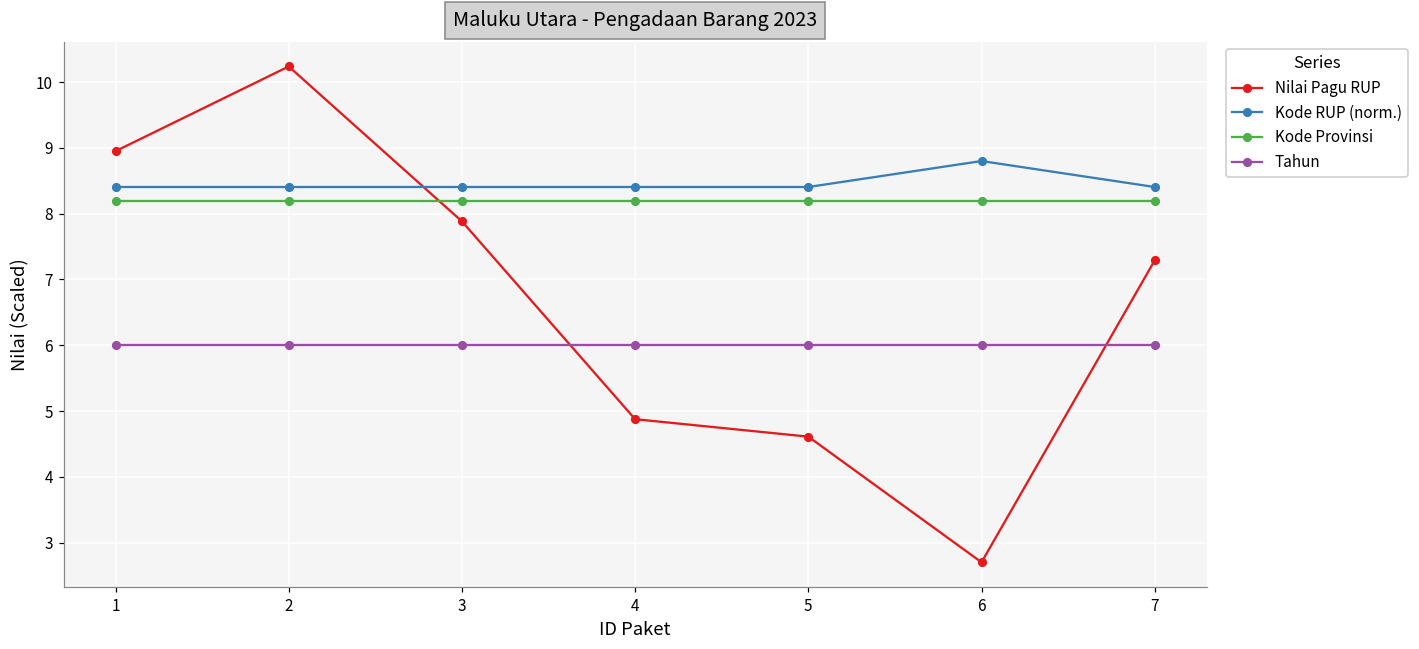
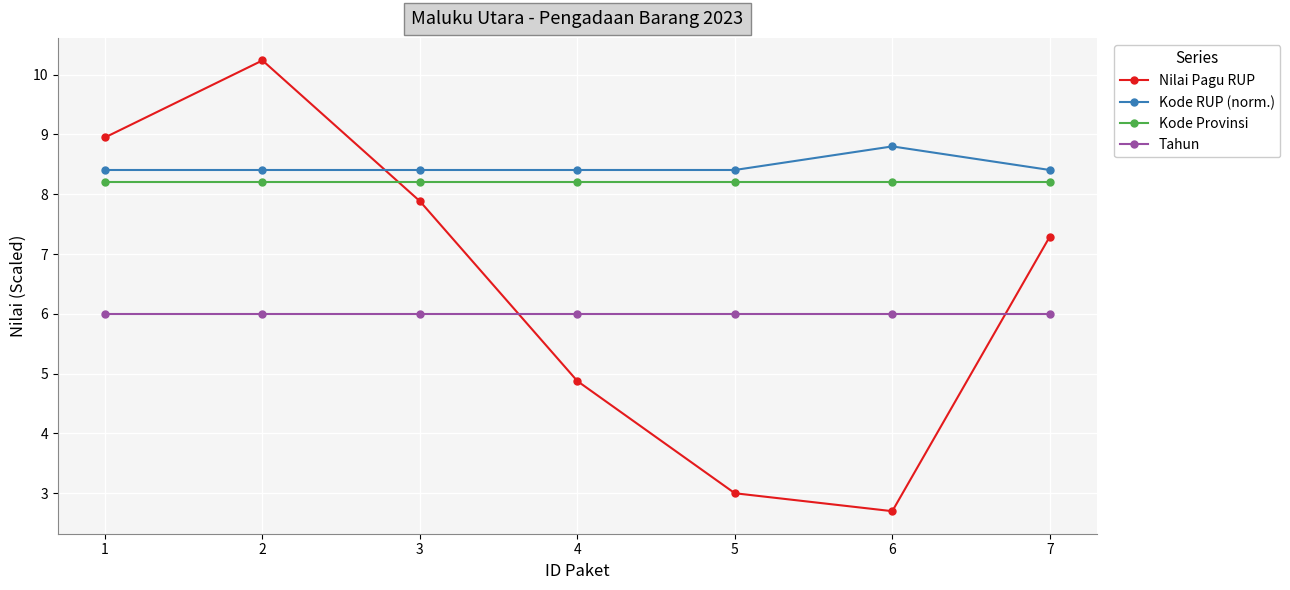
Nilai Pagu RUP, 5: 4.6 -> 3.0
